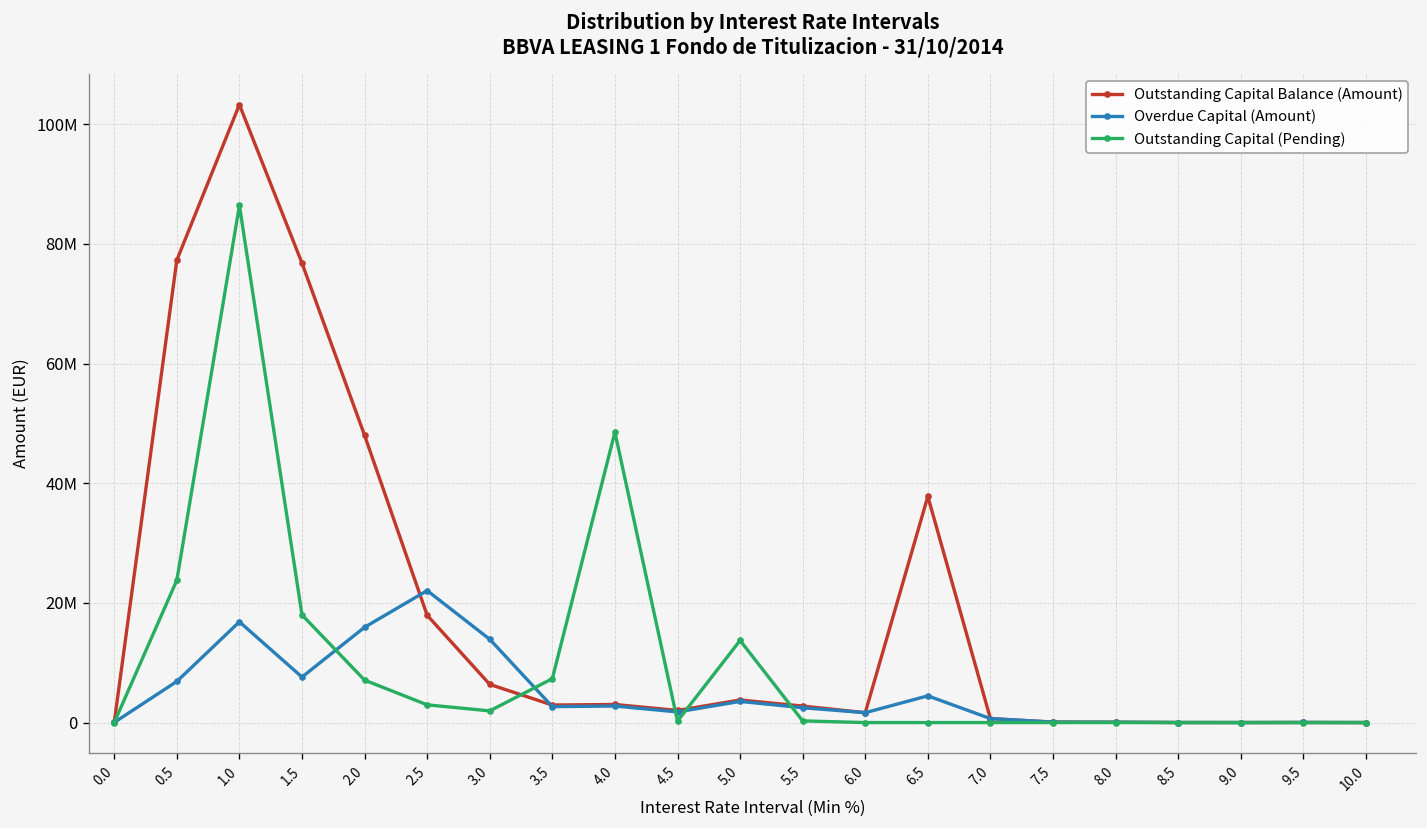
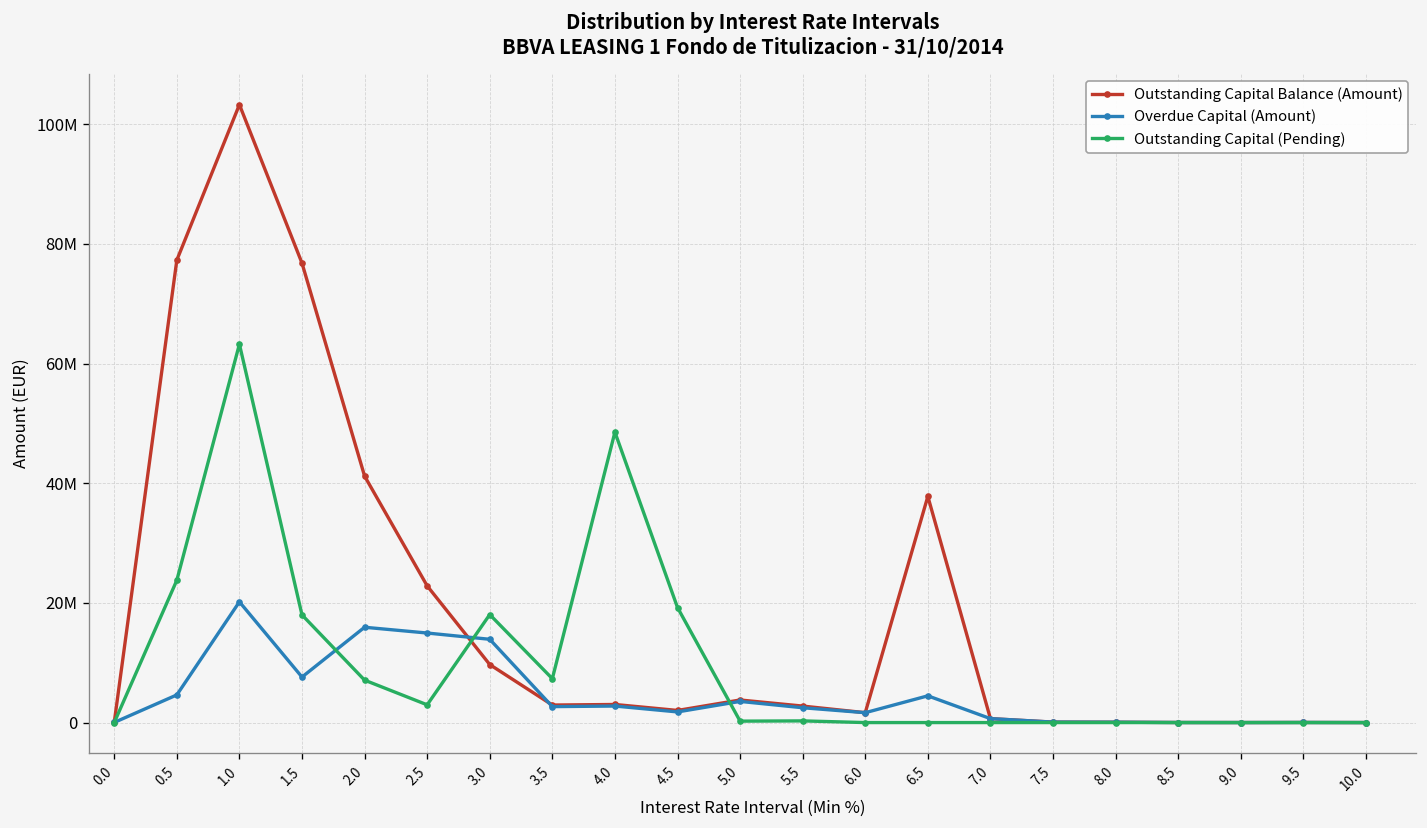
Overdue Capital (Amount), 0.5: 7000000 -> 5000000
Overdue Capital (Amount), 1.0: 17000000 -> 20000000
Outstanding Capital (Pending), 1.0: 86000000 -> 63000000
Outstanding Capital Balance (Amount), 2.0: 48000000 -> 41000000
Outstanding Capital Balance (Amount), 2.5: 18000000 -> 23000000
Overdue Capital (Amount), 2.5: 22000000 -> 15000000
Outstanding Capital Balance (Amount), 3.0: 6000000 -> 10000000
Outstanding Capital (Pending), 3.0: 2000000 -> 18000000
Outstanding Capital (Pending), 4.5: 0 -> 19000000
Outstanding Capital (Pending), 5.0: 14000000 -> 0
